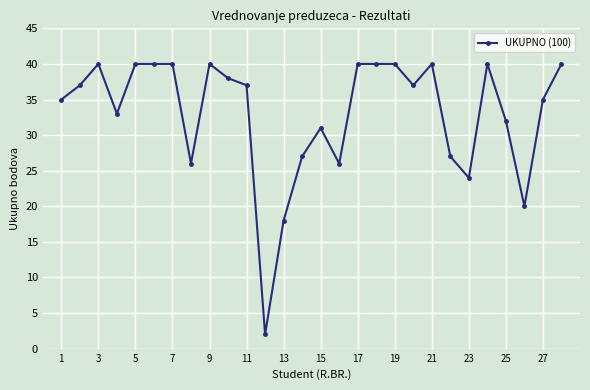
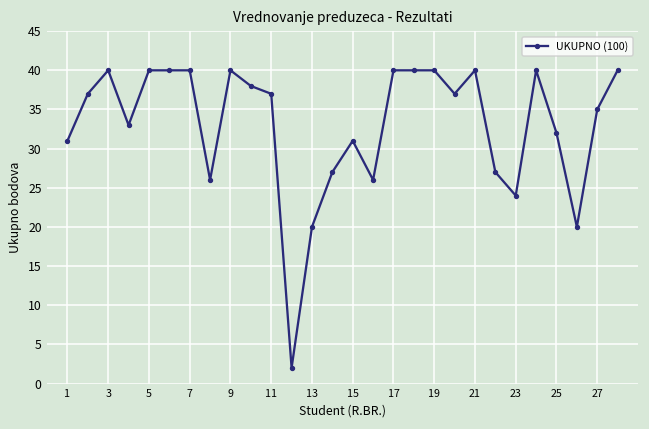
1: 35 -> 31
13: 18 -> 20
